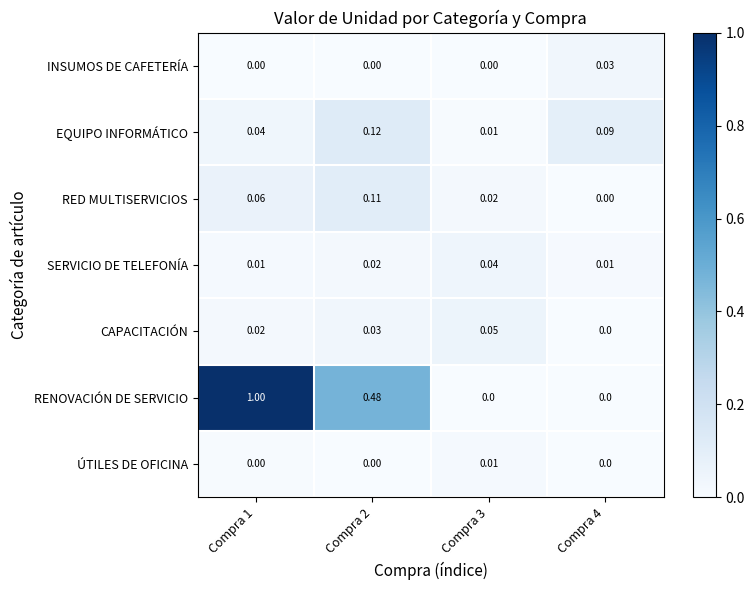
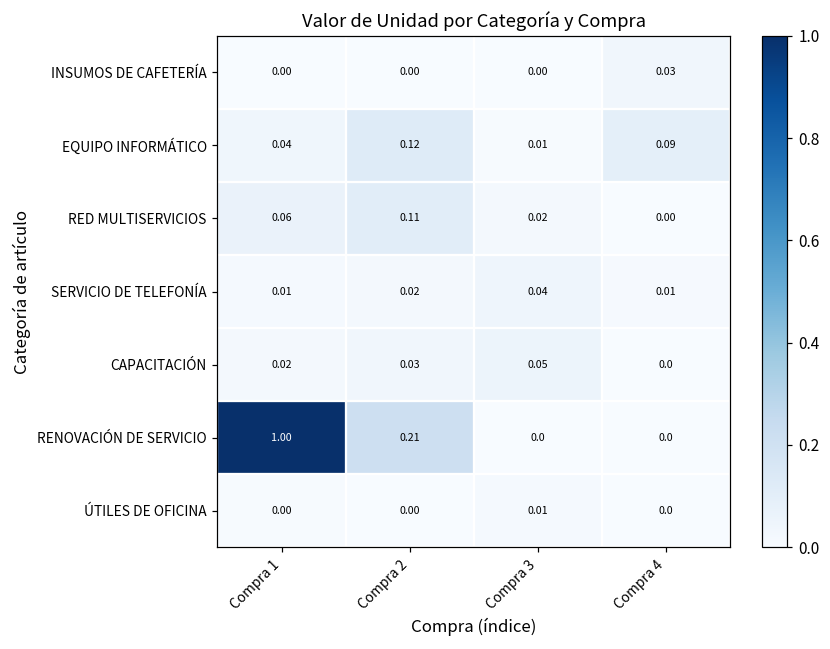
RENOVACIÓN DE SERVICIO, Compra 2: 0.48 -> 0.21
